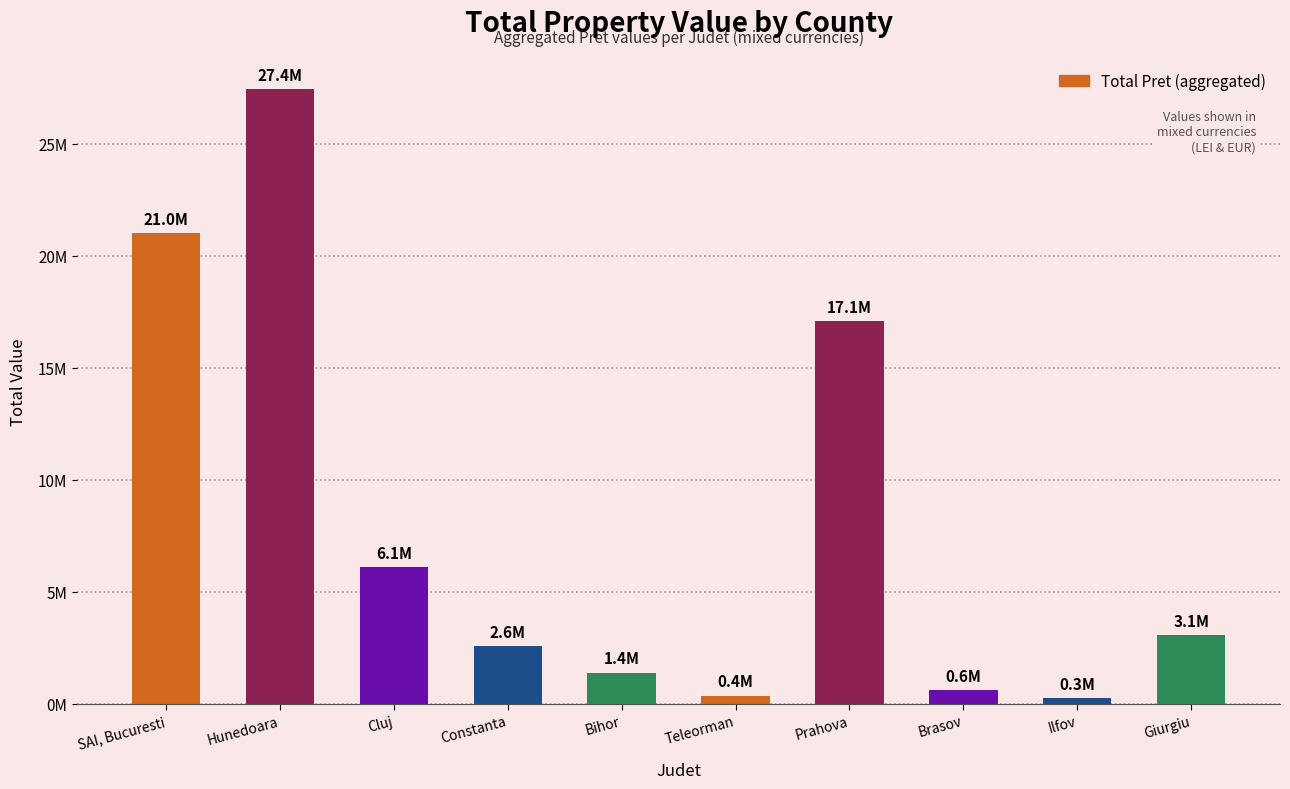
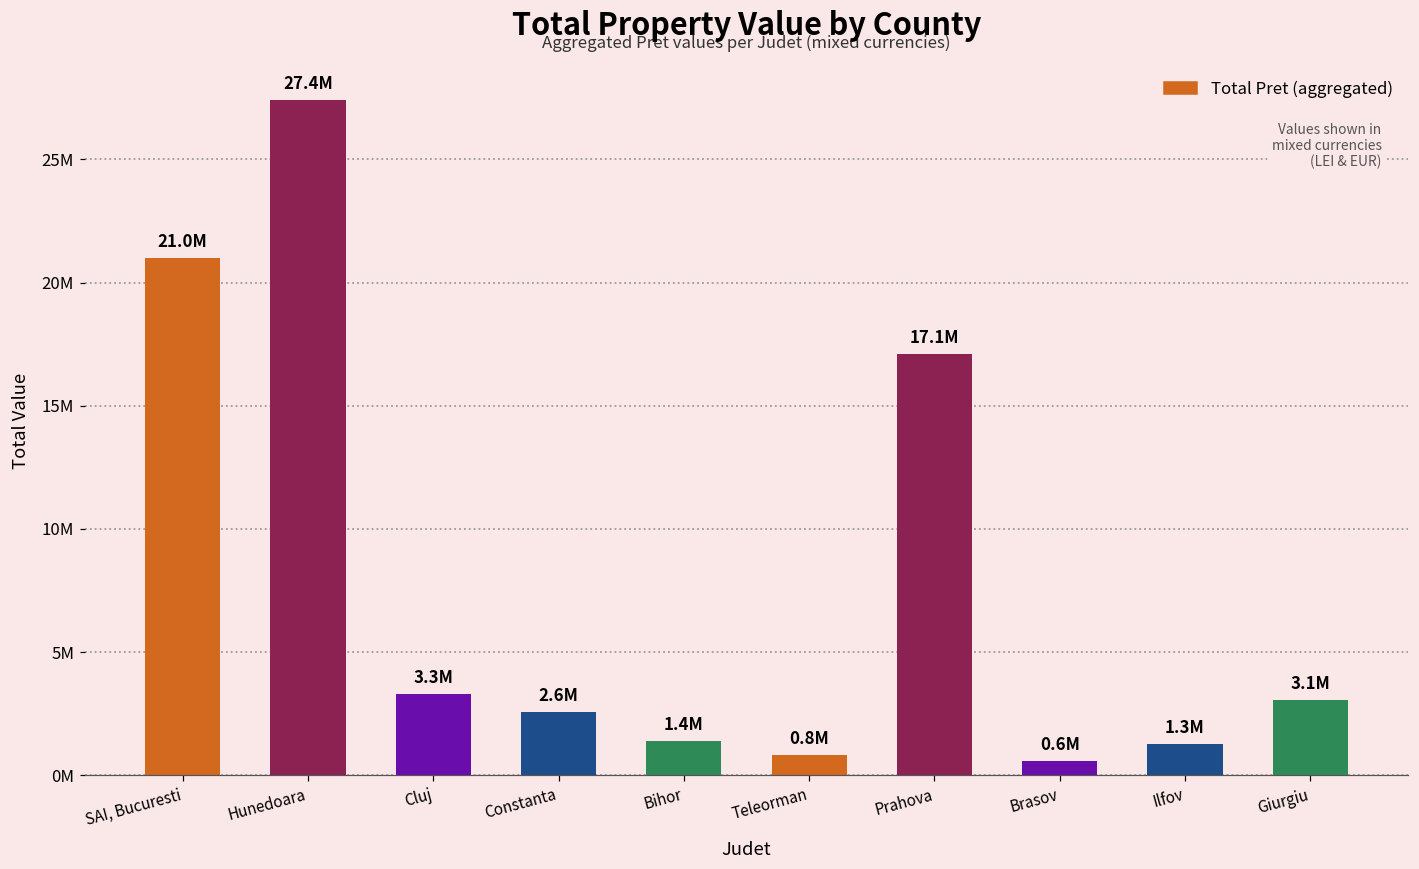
Cluj: 6.1M -> 3.3M
Teleorman: 0.4M -> 0.8M
Ilfov: 0.3M -> 1.3M
